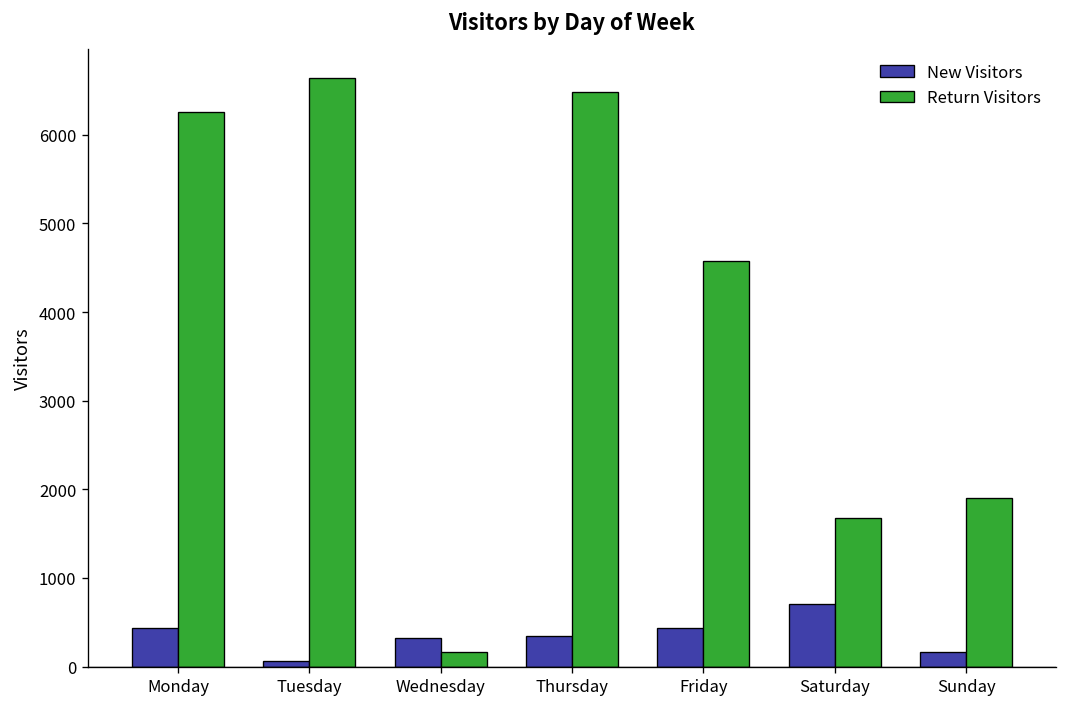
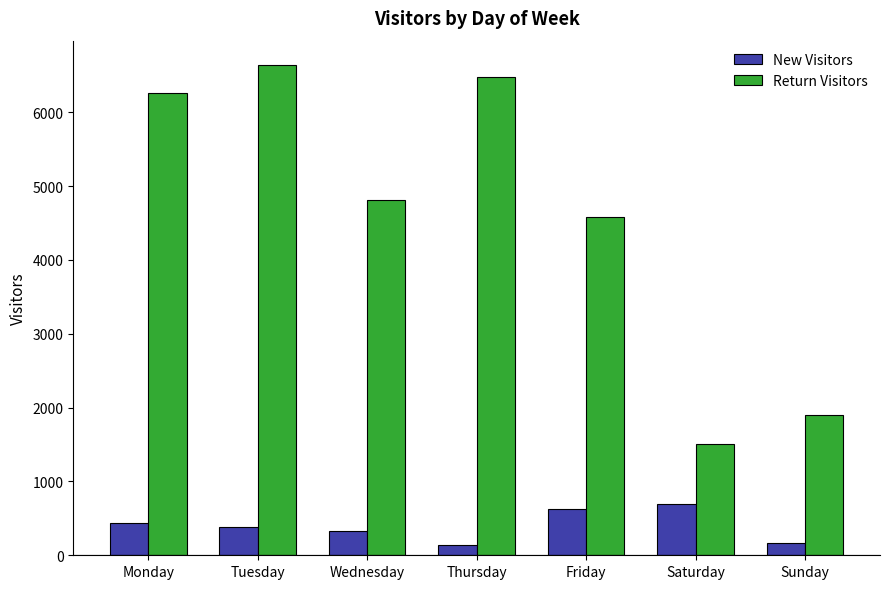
New Visitors, Tuesday: 100 -> 400
Return Visitors, Wednesday: 200 -> 4800
New Visitors, Thursday: 300 -> 100
New Visitors, Friday: 400 -> 600
Return Visitors, Saturday: 1700 -> 1500
